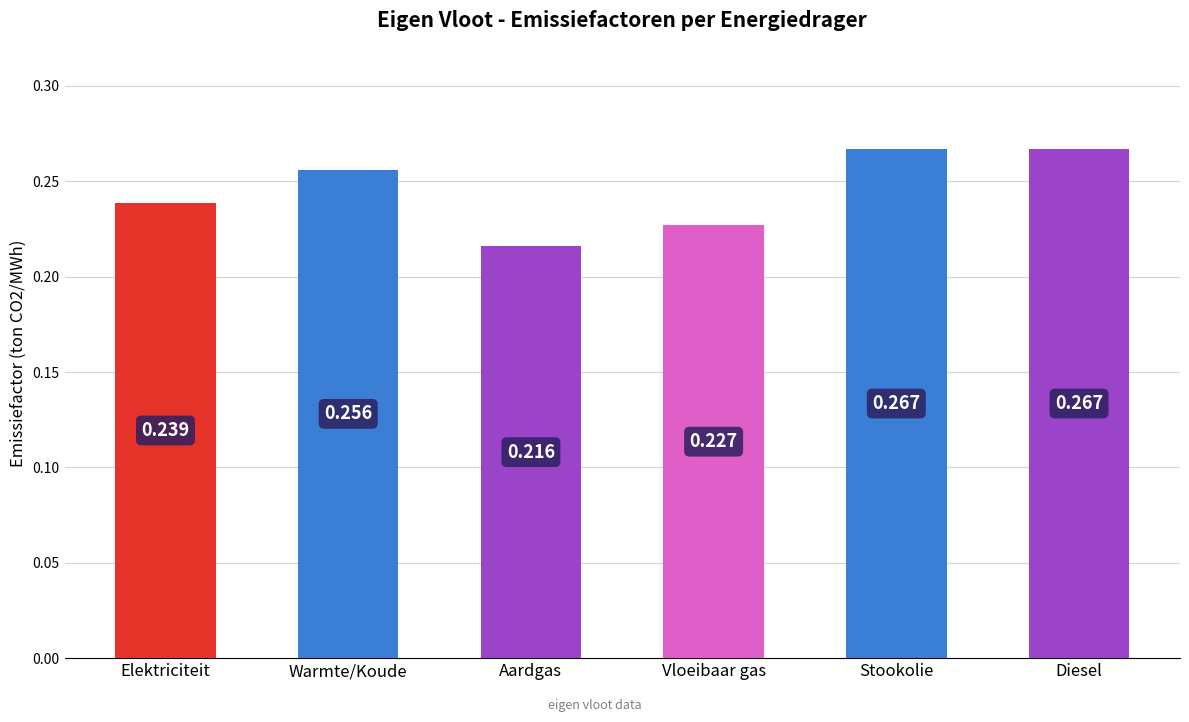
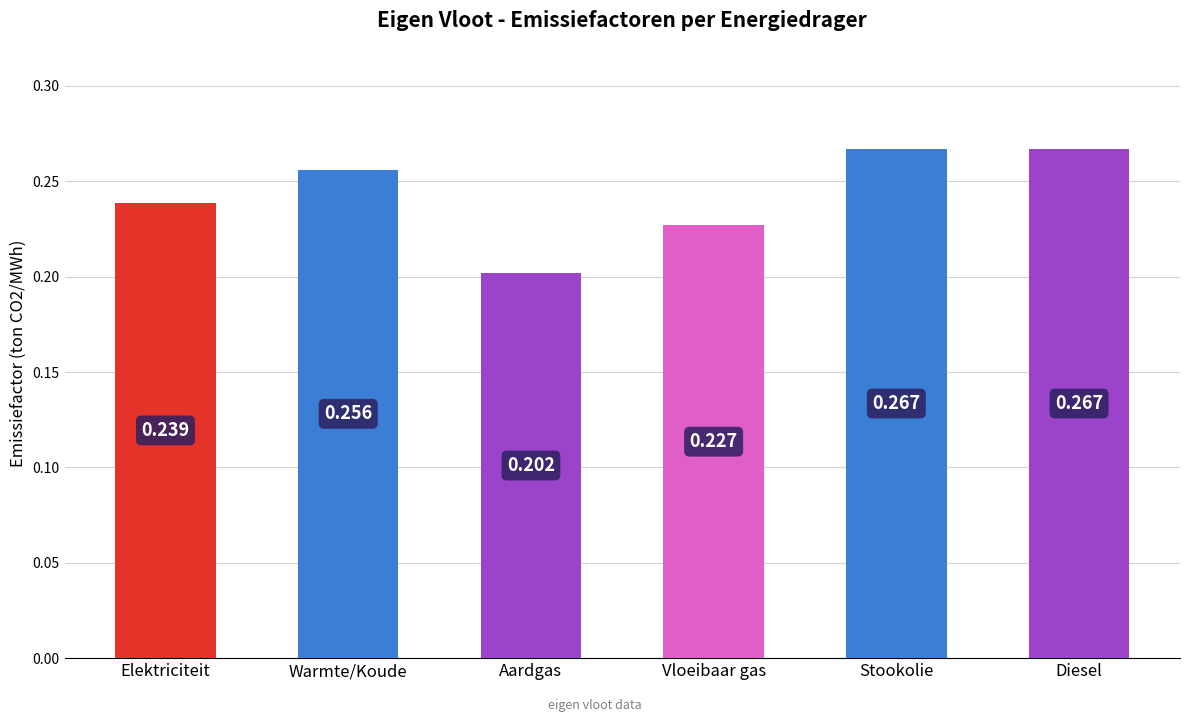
Aardgas: 0.216 -> 0.202
